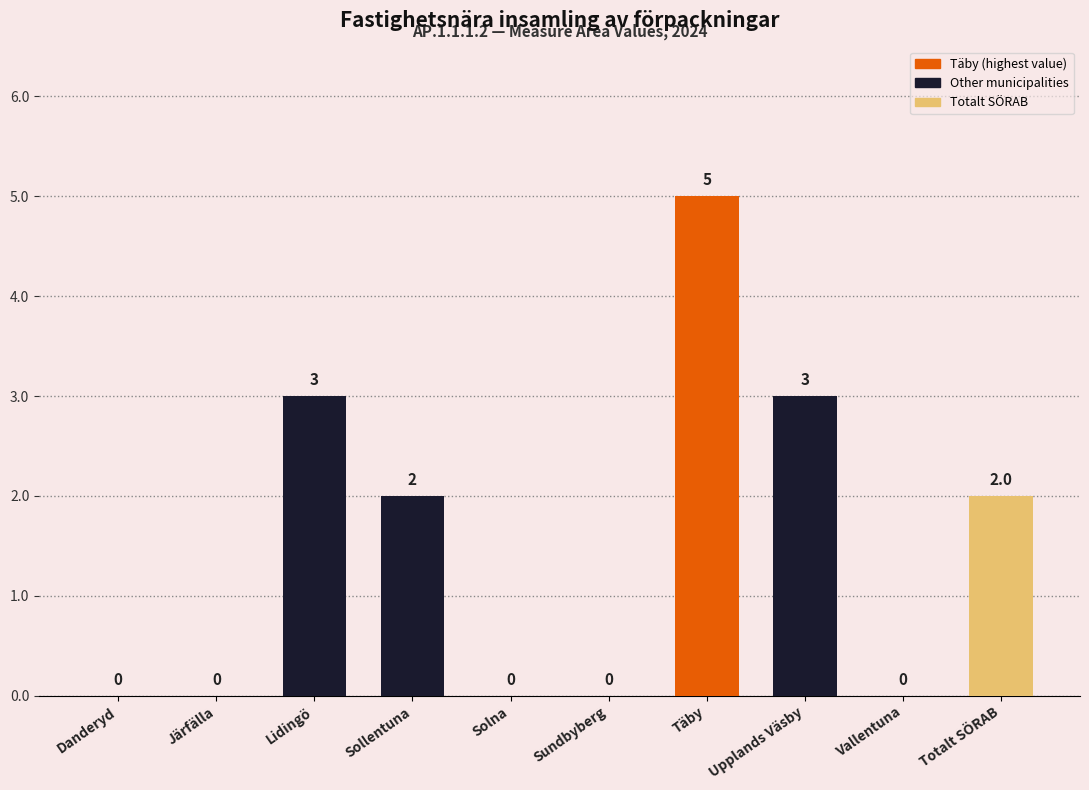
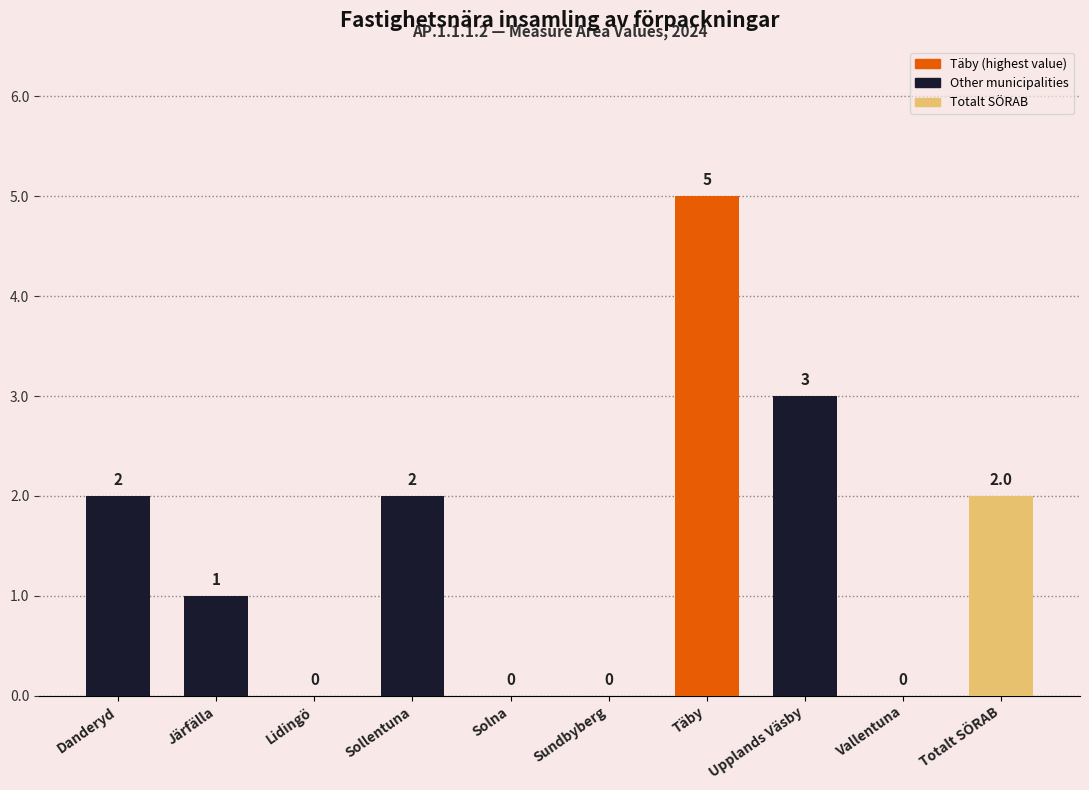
Danderyd: 0 -> 2
Järfälla: 0 -> 1
Lidingö: 3 -> 0
